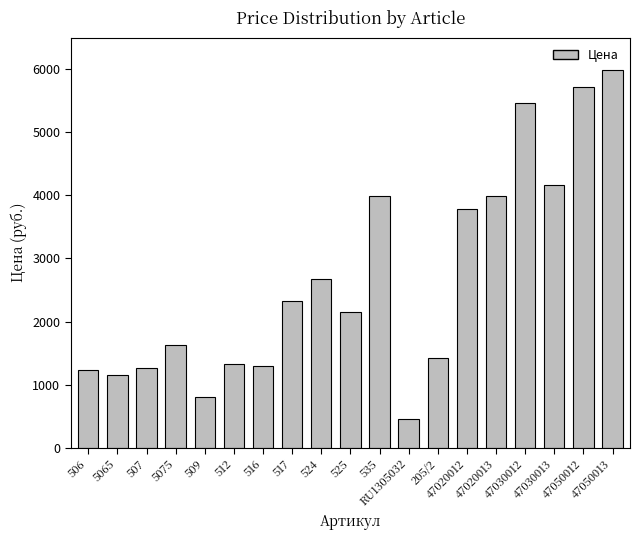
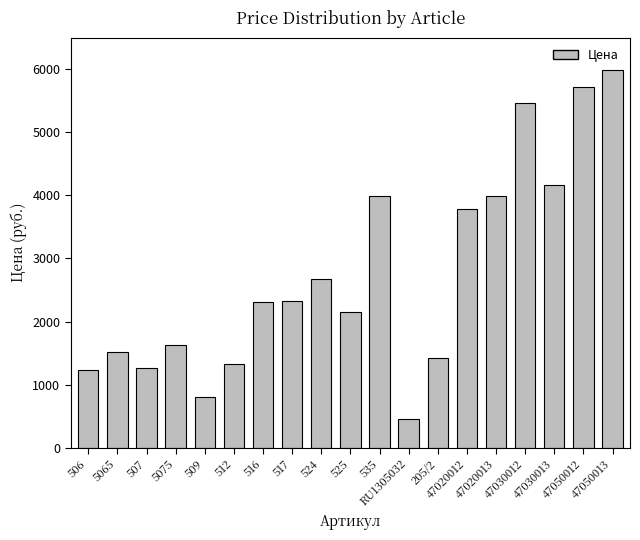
5065: 1100 -> 1500
516: 1300 -> 2300
